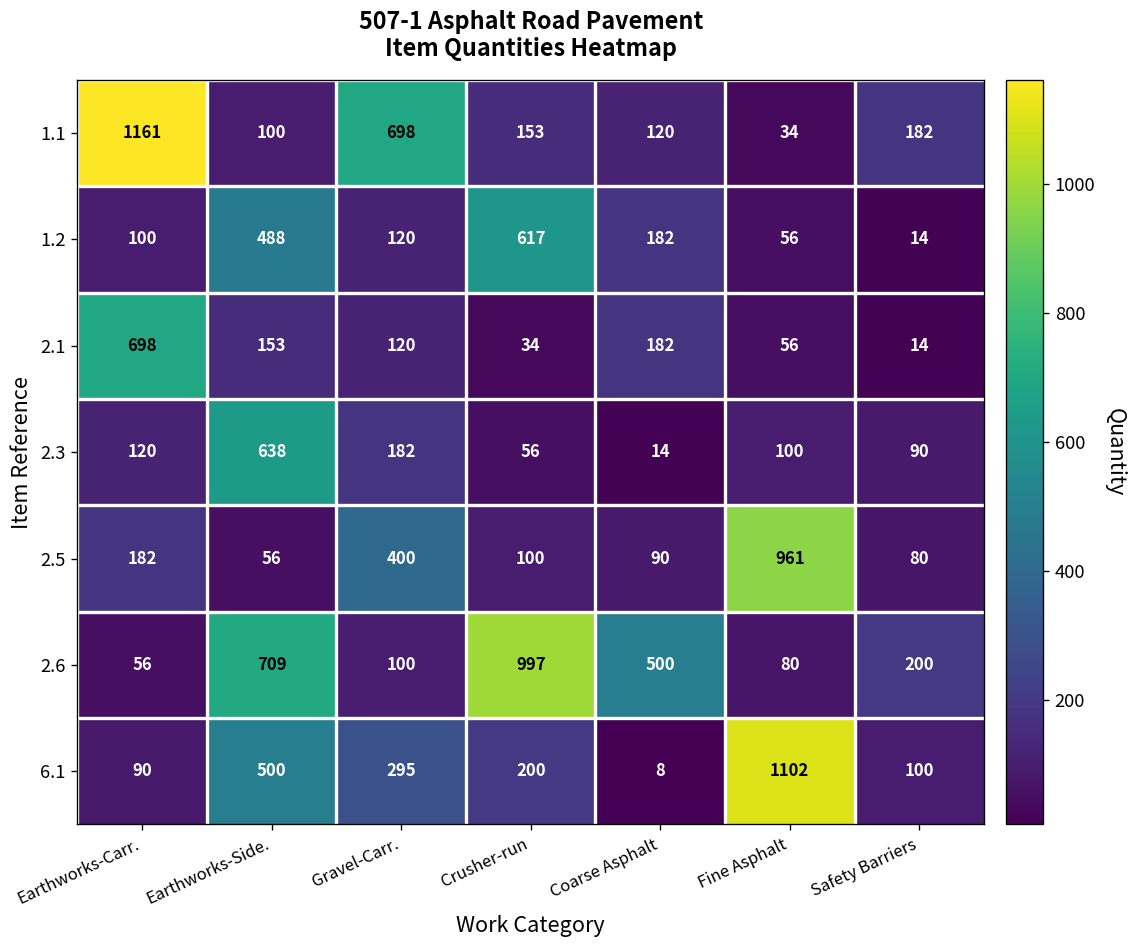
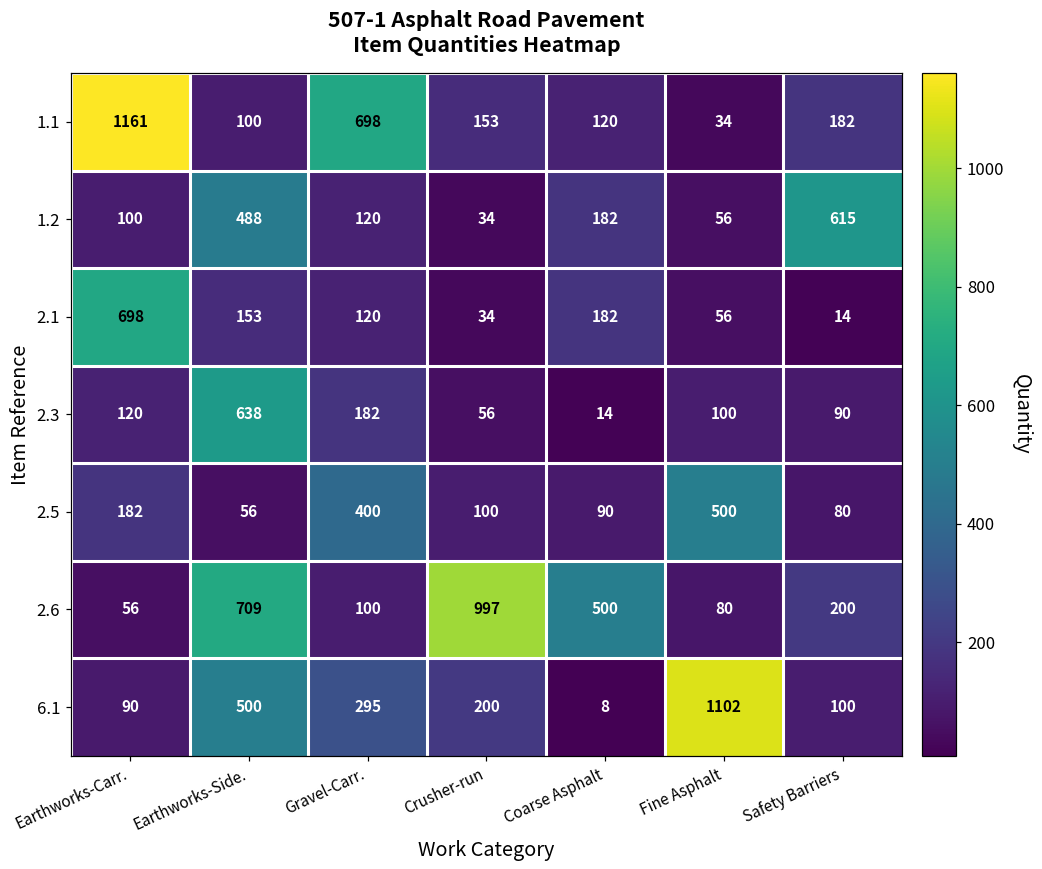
1.2, Crusher-run: 617 -> 34
1.2, Safety Barriers: 14 -> 615
2.5, Fine Asphalt: 961 -> 500
